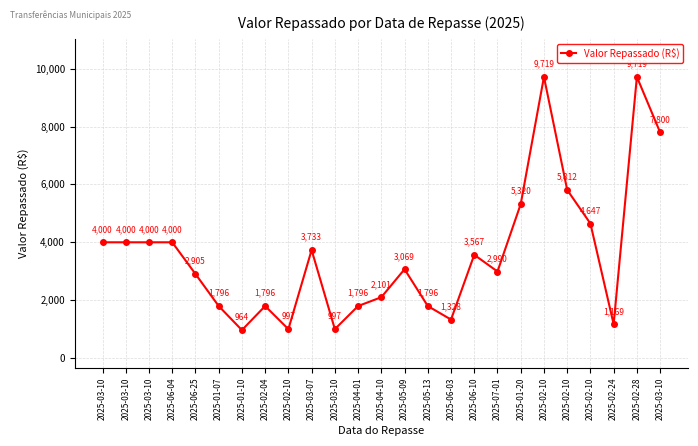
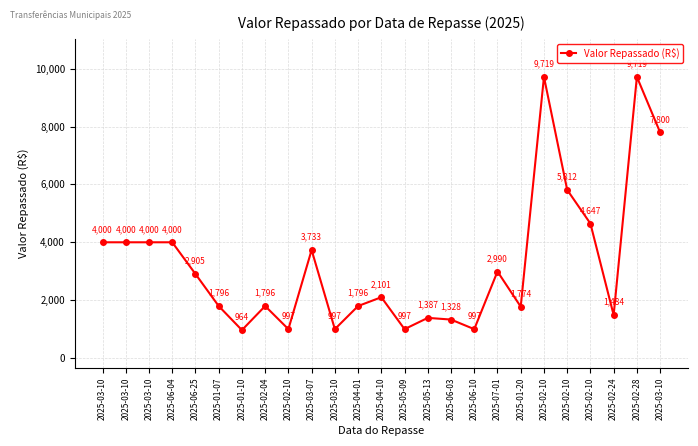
2025-05-09: 3,069 -> 997
2025-05-13: 1,796 -> 1,387
2025-06-10: 3,567 -> 997
2025-01-20: 5,320 -> 1,774
2025-02-24: 1,169 -> 1,484
